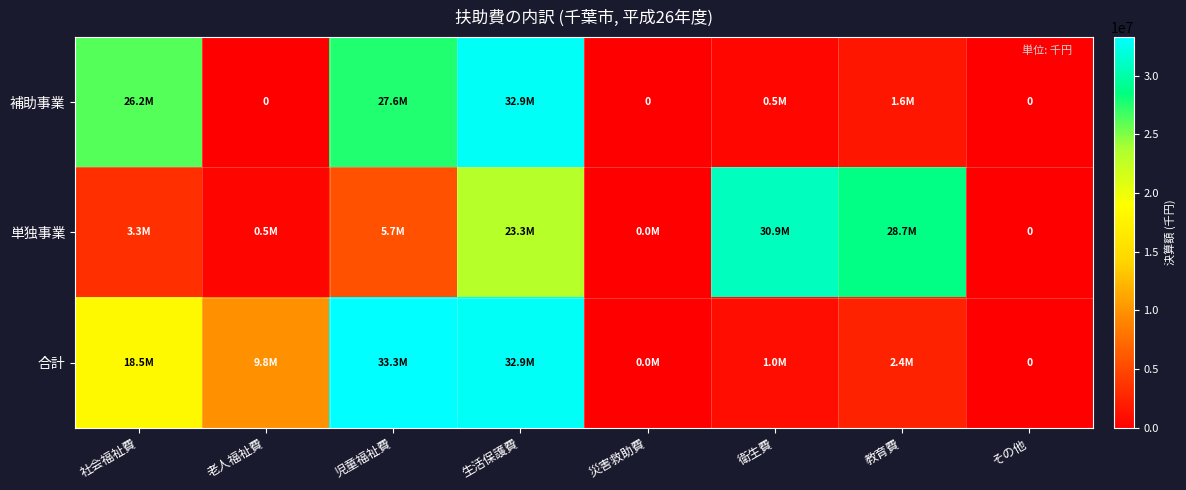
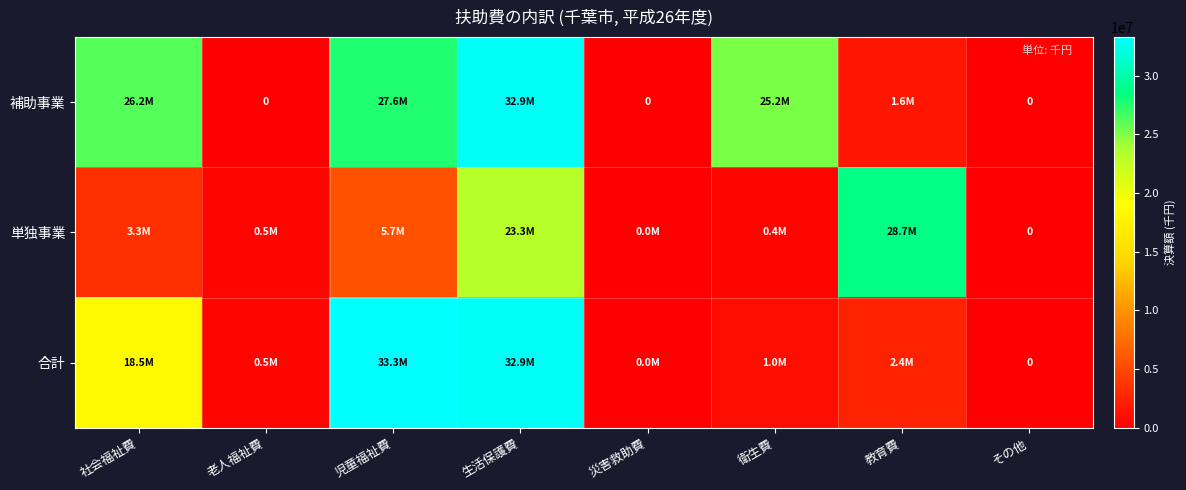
補助事業, 衛生費: 0.5M -> 25.2M
単独事業, 衛生費: 30.9M -> 0.4M
合計, 老人福祉費: 9.8M -> 0.5M
